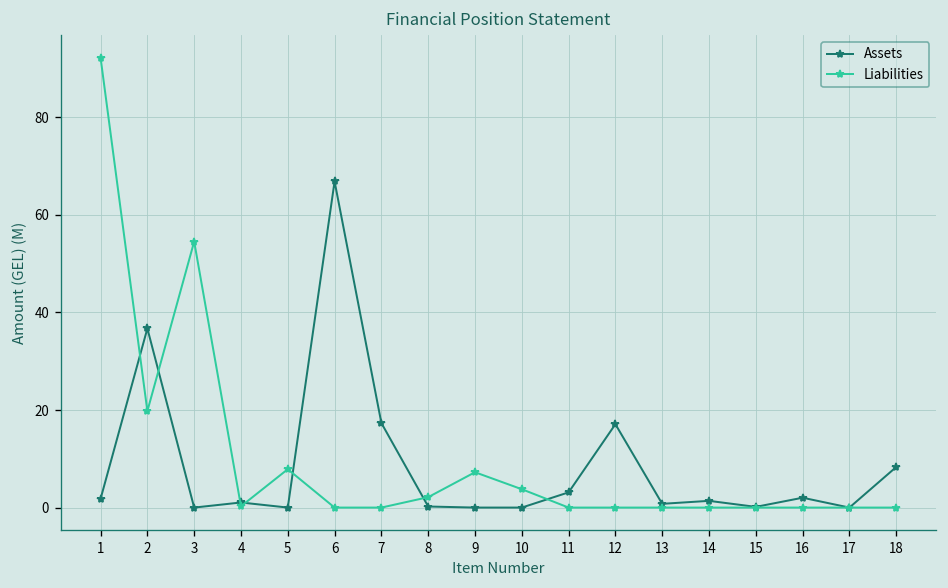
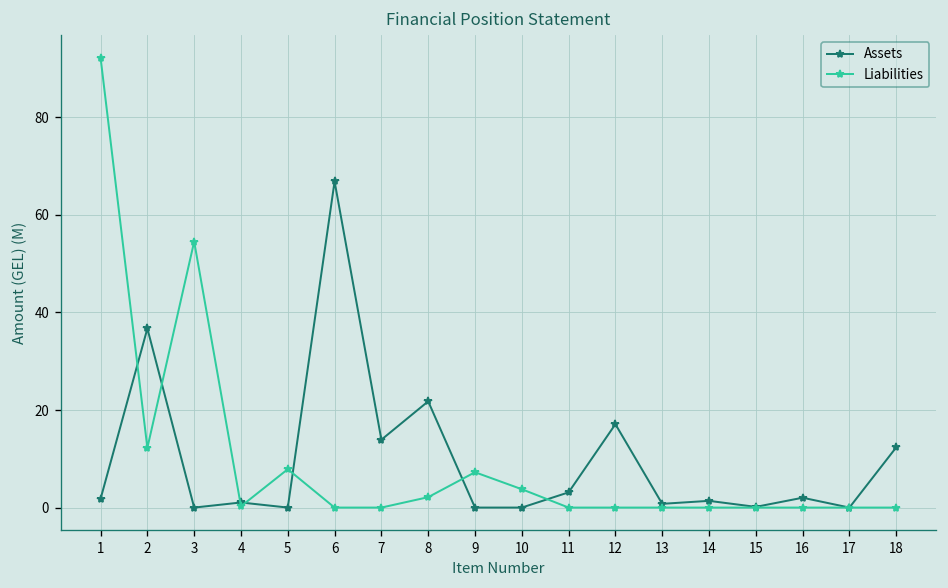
Liabilities, 2: 20 -> 12
Assets, 7: 17 -> 14
Assets, 8: 0 -> 22
Assets, 18: 8 -> 12
